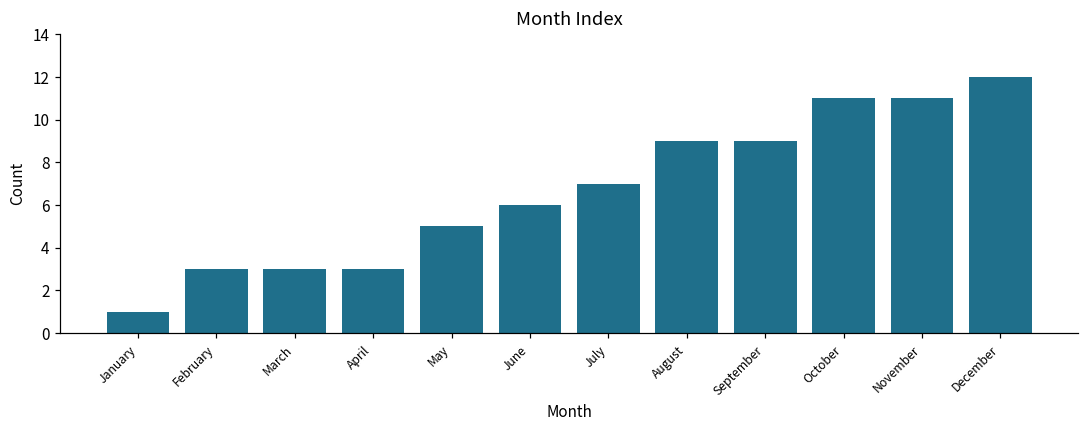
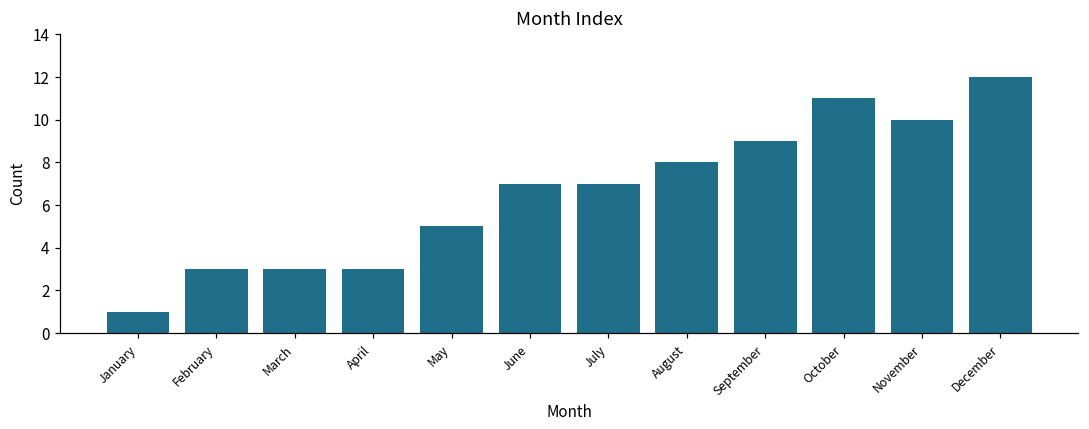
June: 6 -> 7
August: 9 -> 8
November: 11 -> 10
